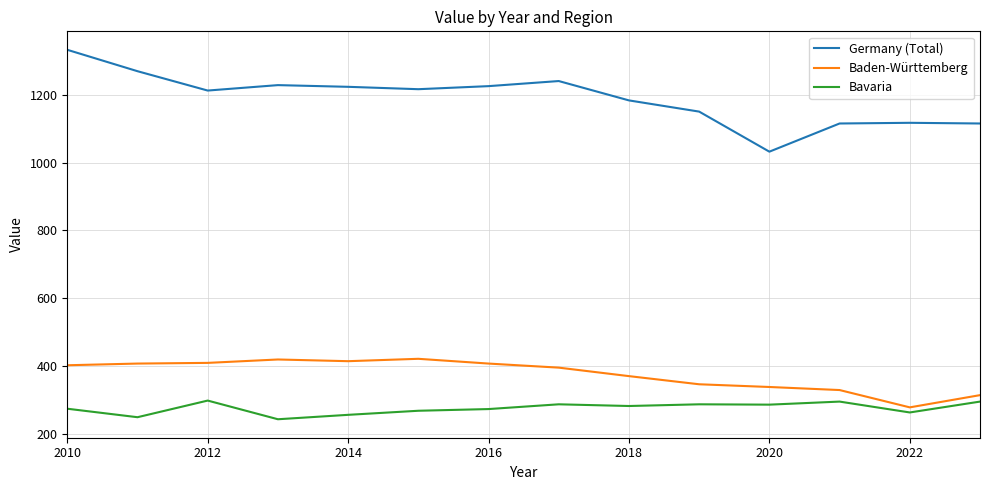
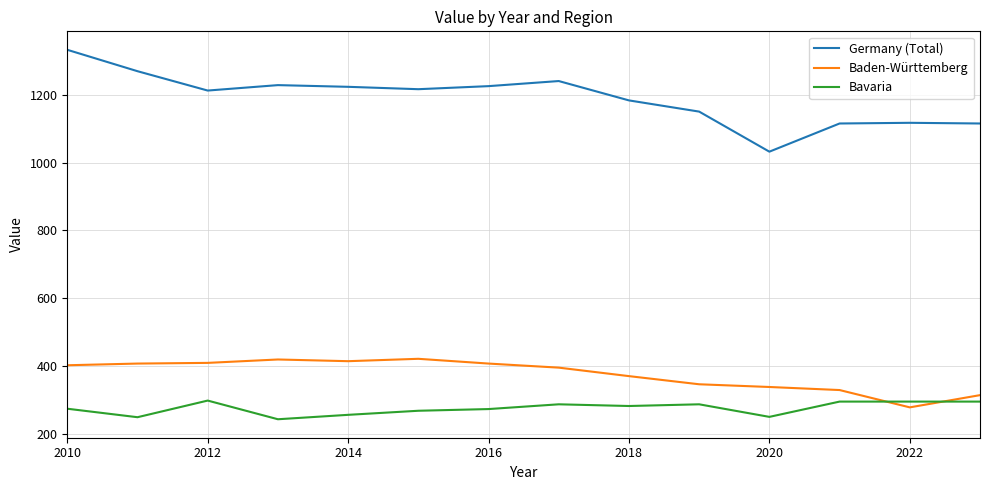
Bavaria, 2020: 290 -> 250
Bavaria, 2022: 260 -> 300
